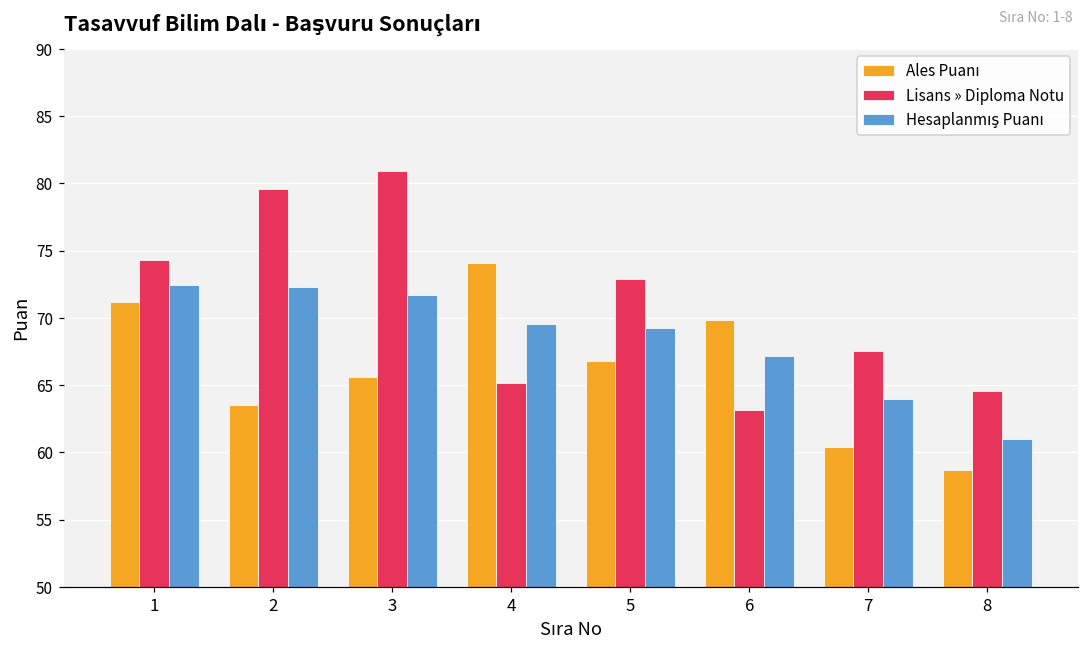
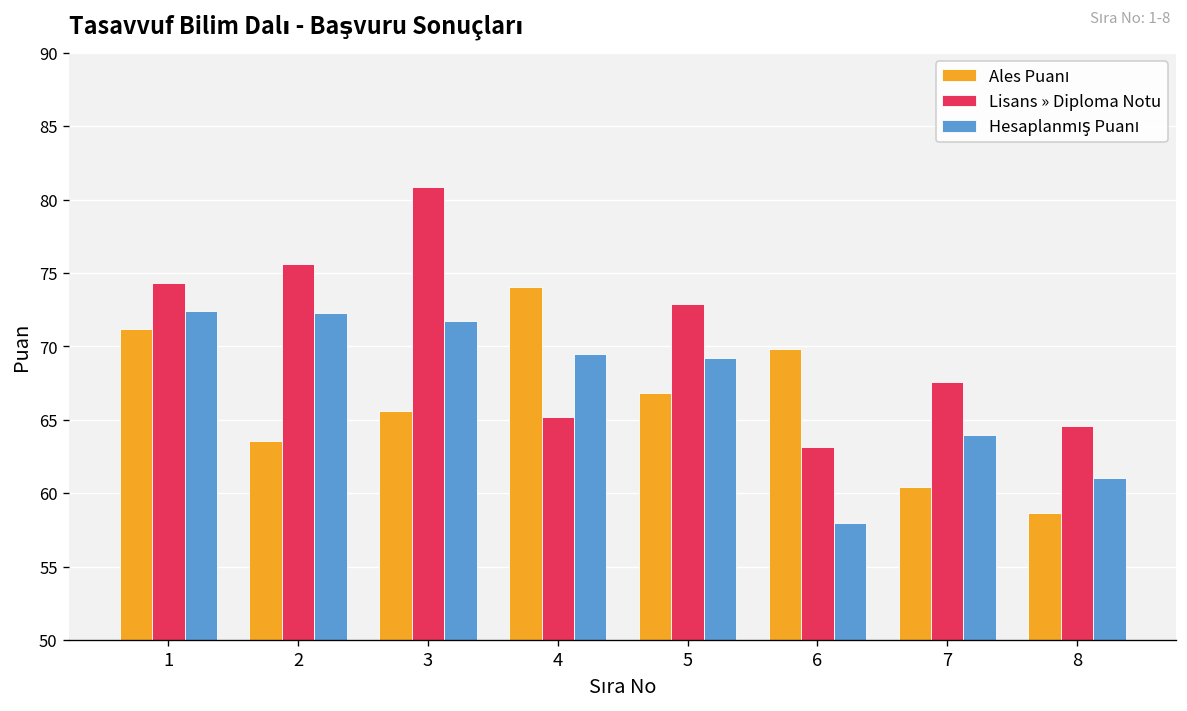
Lisans » Diploma Notu, 2: 79.6 -> 75.6
Hesaplanmış Puanı, 6: 67.1 -> 58.0
